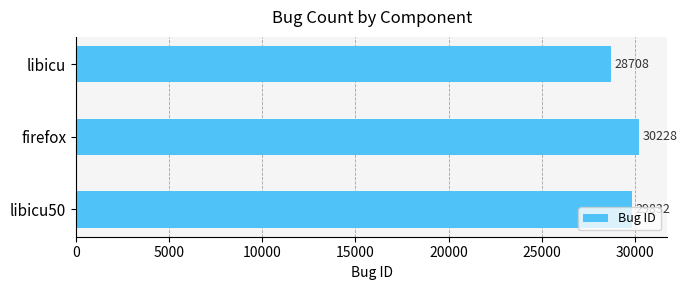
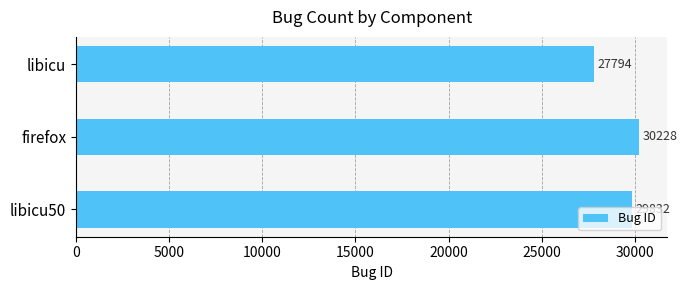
libicu: 28708 -> 27794
